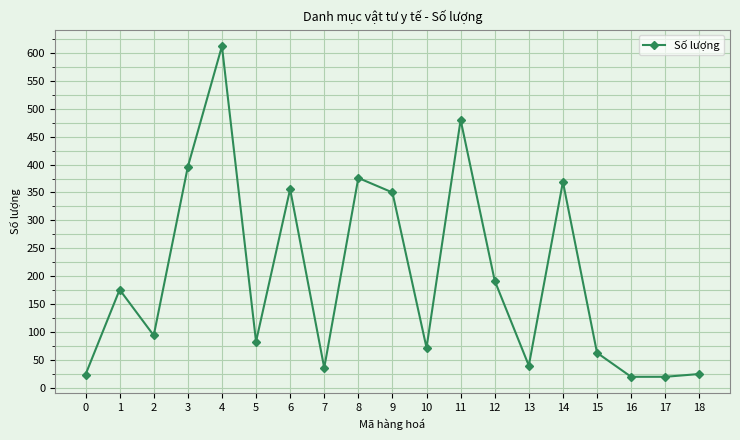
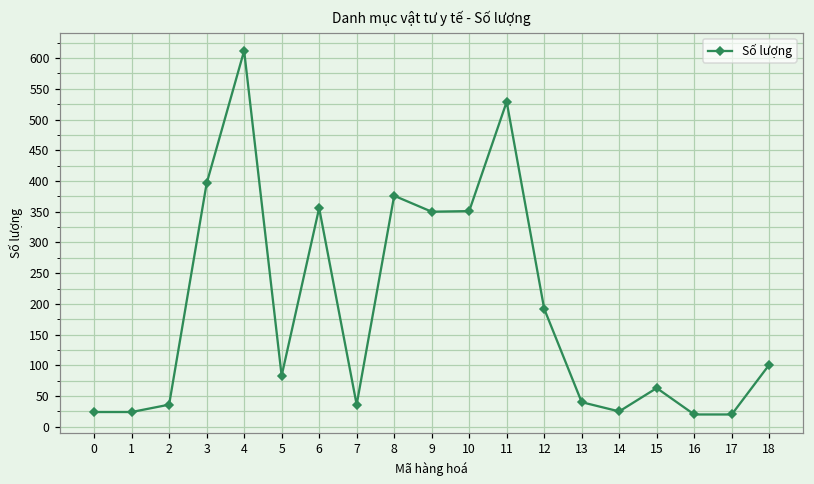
1: 180 -> 20
2: 90 -> 40
10: 70 -> 350
11: 480 -> 530
14: 370 -> 30
18: 30 -> 100
